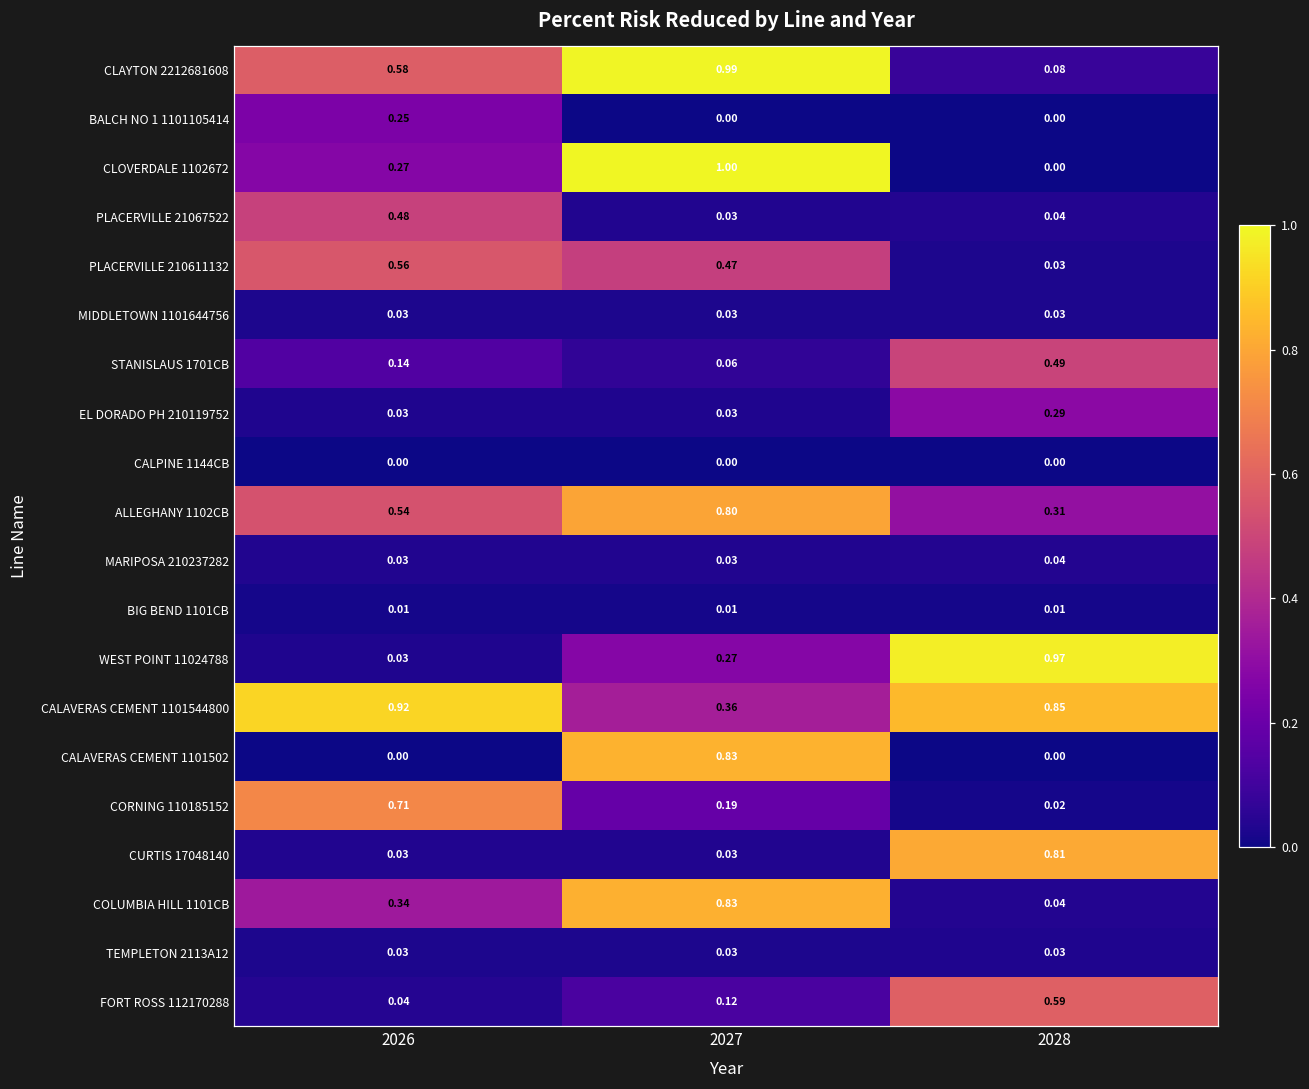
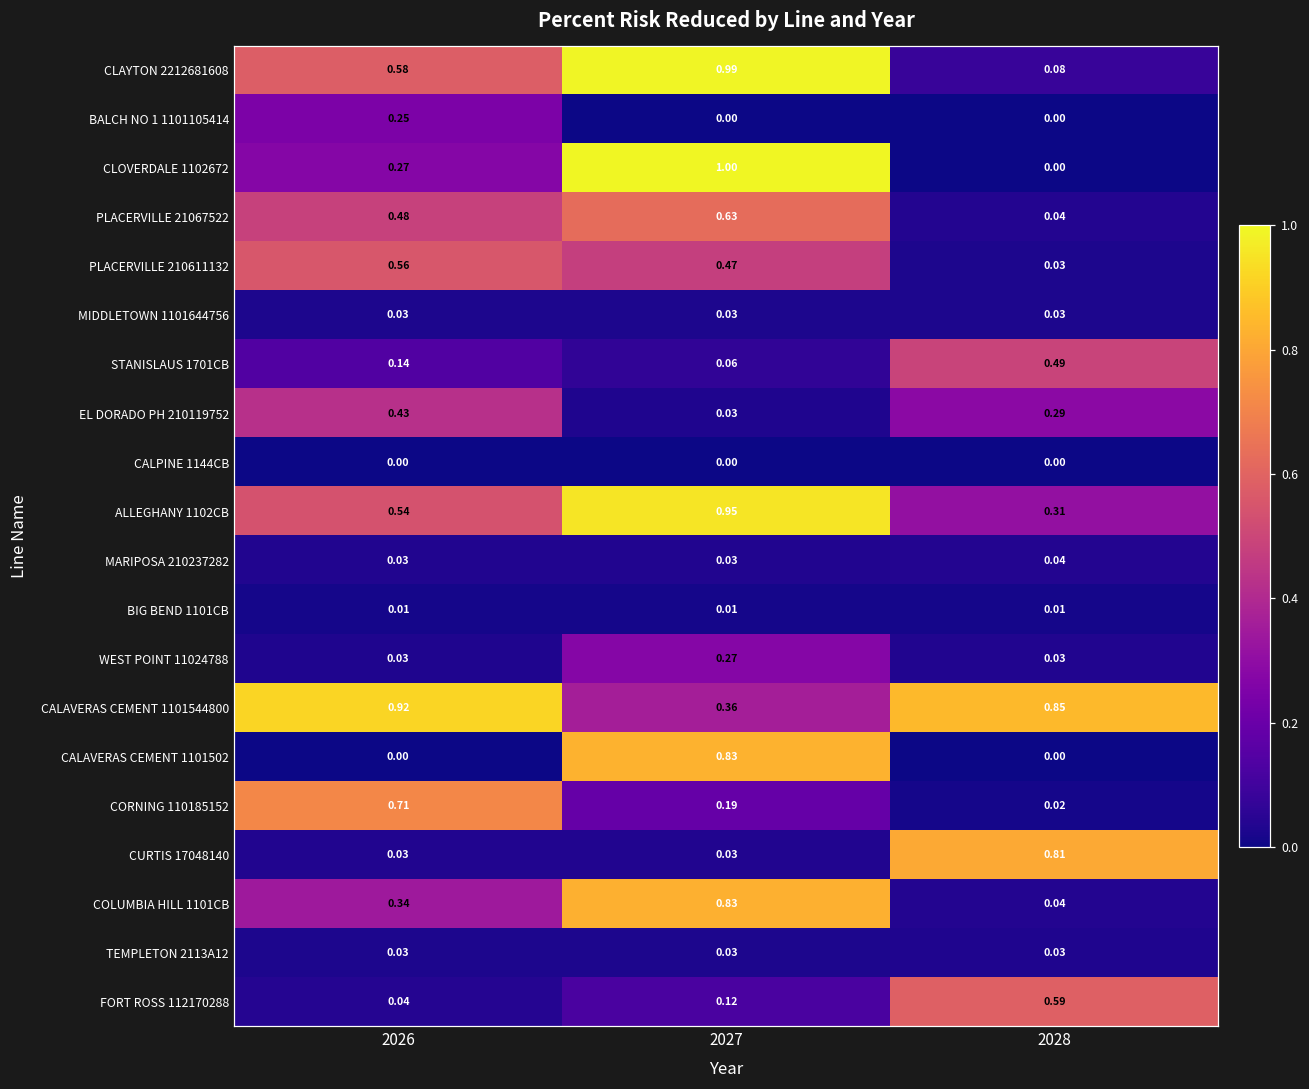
PLACERVILLE 21067522, 2027: 0.03 -> 0.63
EL DORADO PH 210119752, 2026: 0.03 -> 0.43
ALLEGHANY 1102CB, 2027: 0.80 -> 0.95
WEST POINT 11024788, 2028: 0.97 -> 0.03
